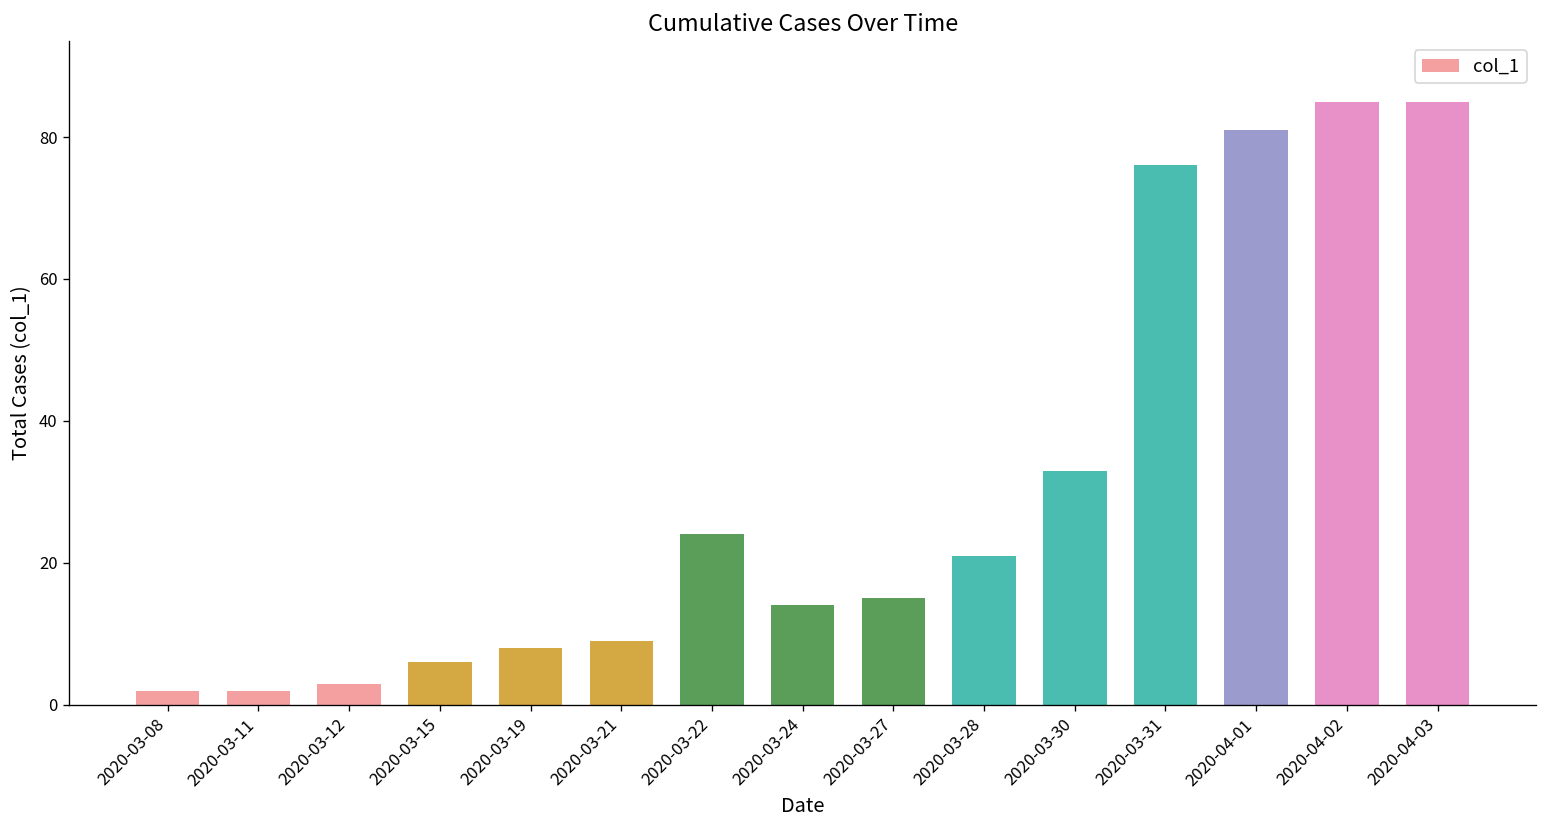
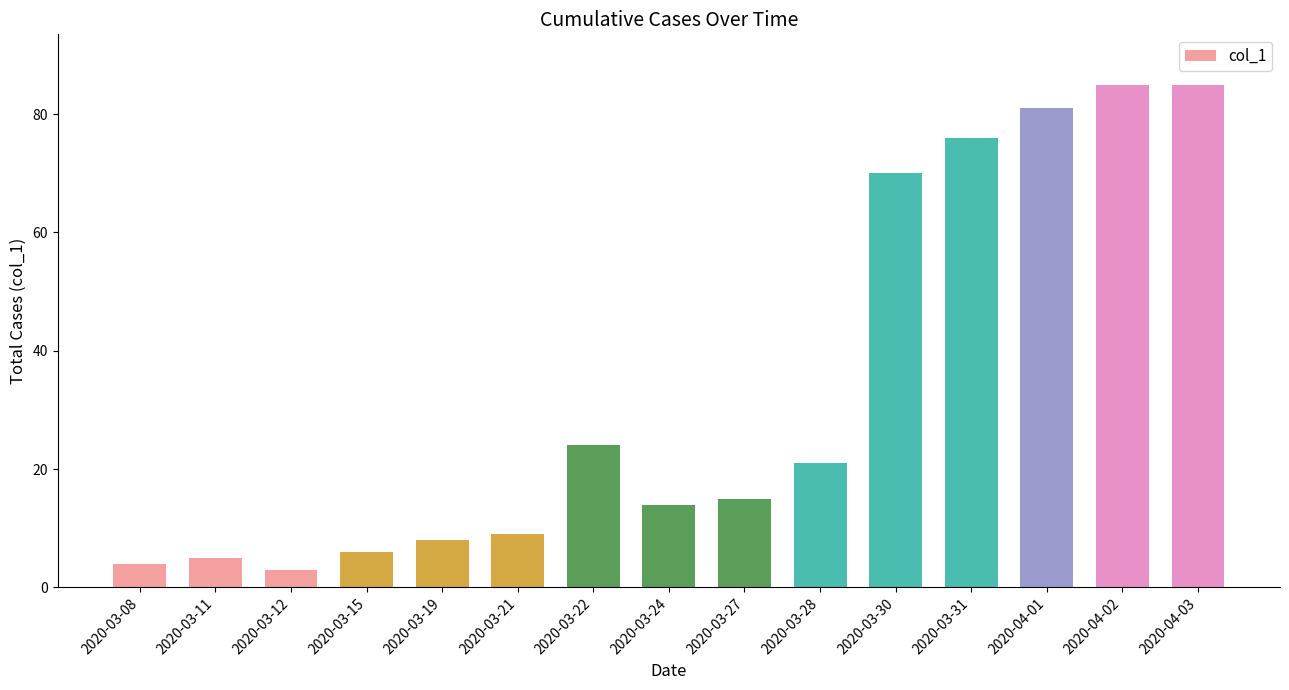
2020-03-08: 2 -> 4
2020-03-11: 2 -> 5
2020-03-30: 33 -> 70
